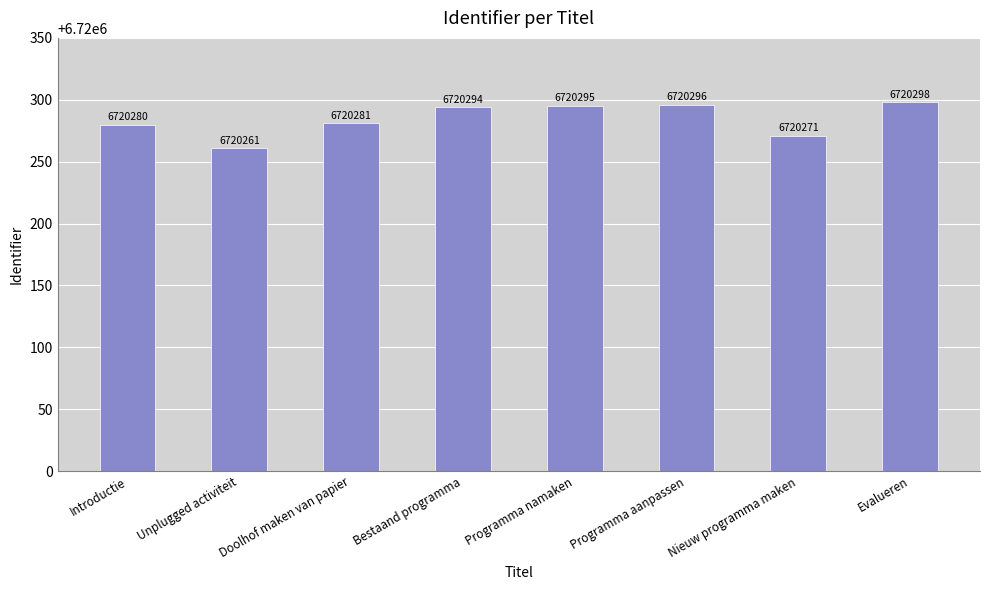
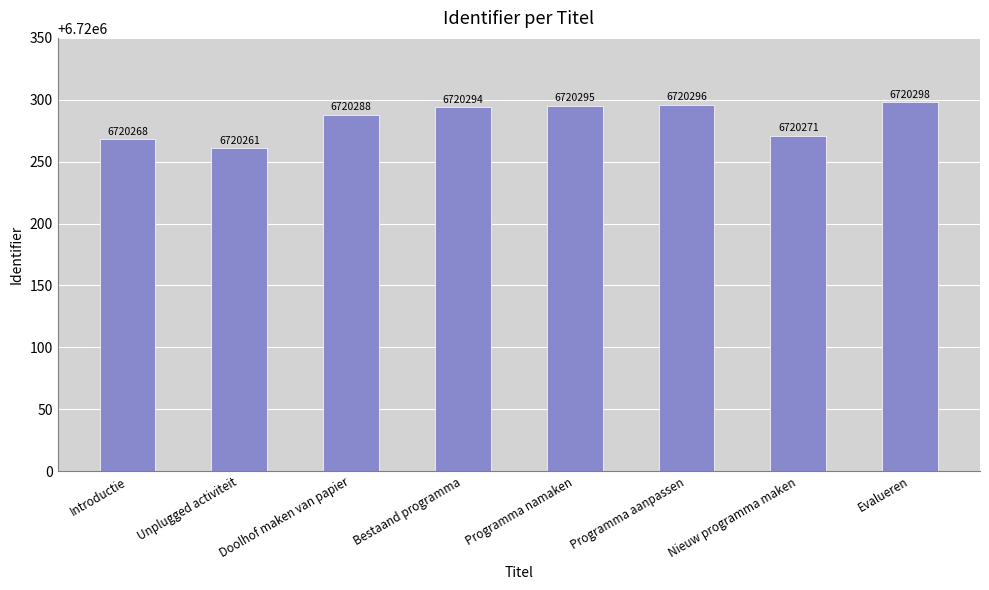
Introductie: 6720280 -> 6720268
Doolhof maken van papier: 6720281 -> 6720288
